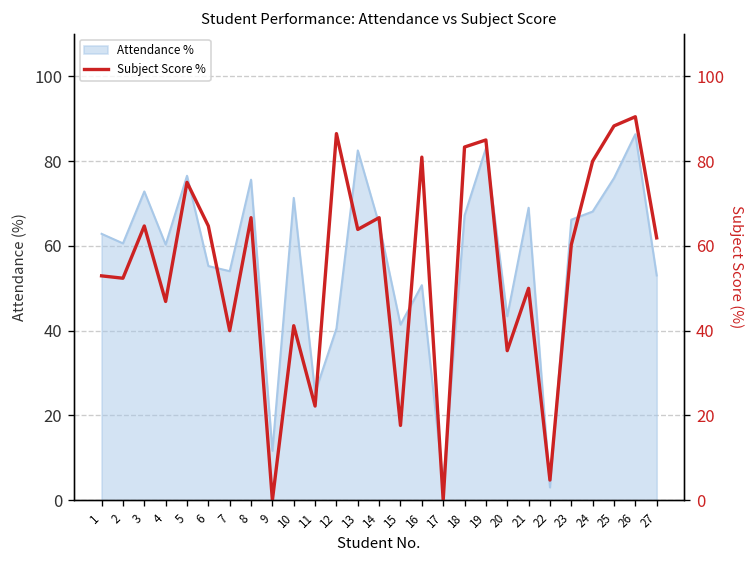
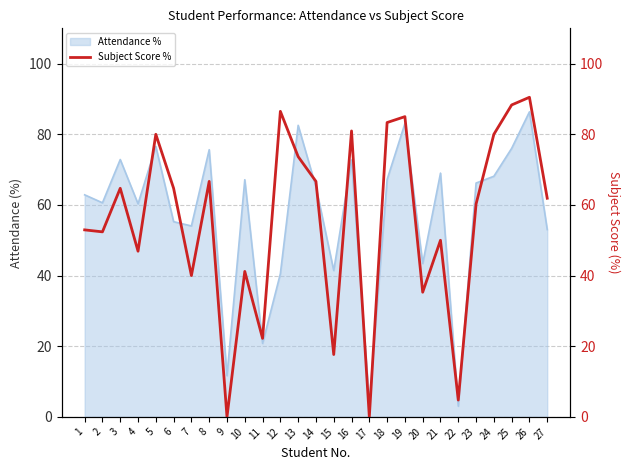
Attendance %, 10: 71 -> 67
Attendance %, 11: 25 -> 21
Attendance %, 16: 51 -> 73
Subject Score %, 5: 75 -> 80
Subject Score %, 13: 64 -> 74
